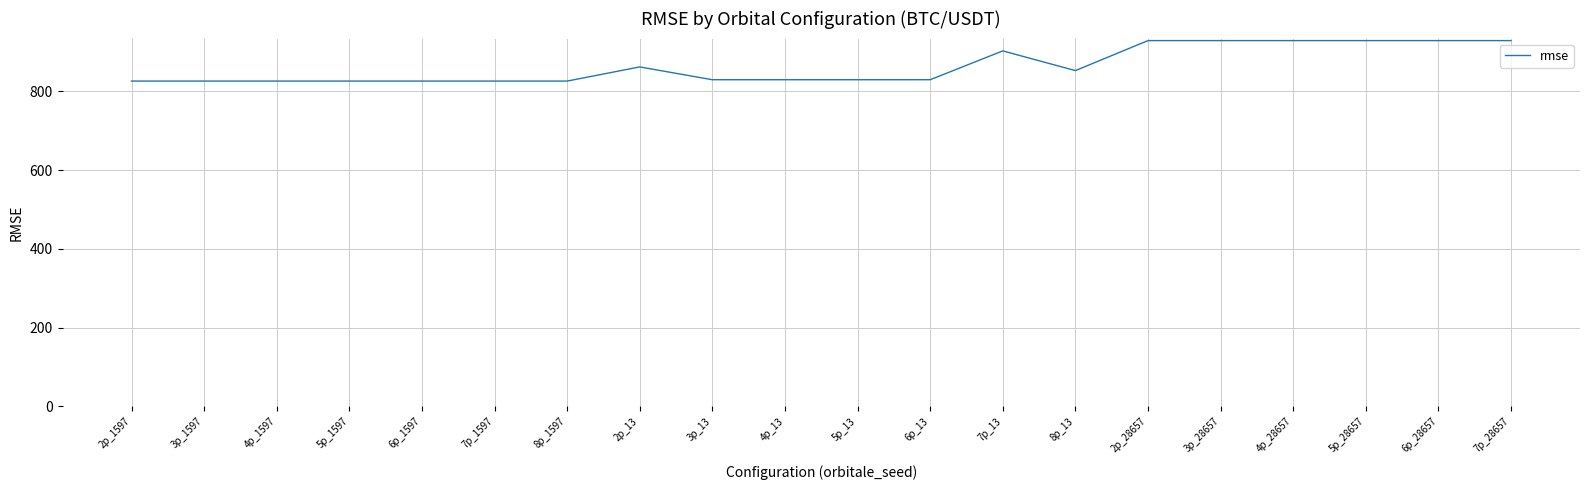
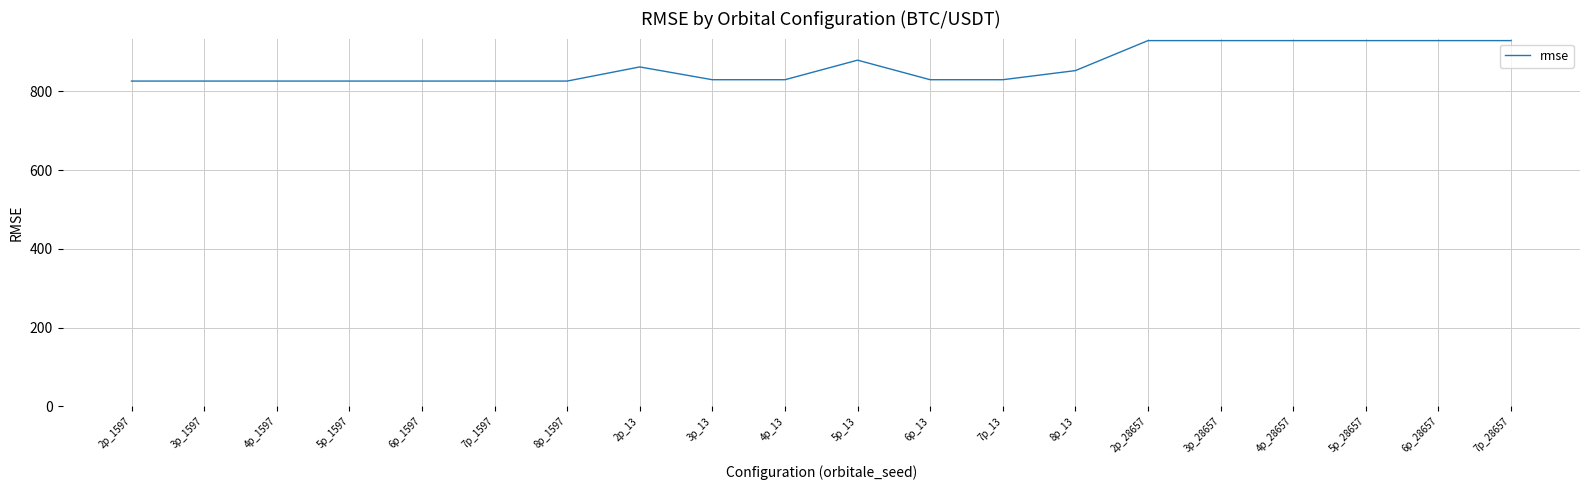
5p_13: 830 -> 880
7p_13: 900 -> 830
